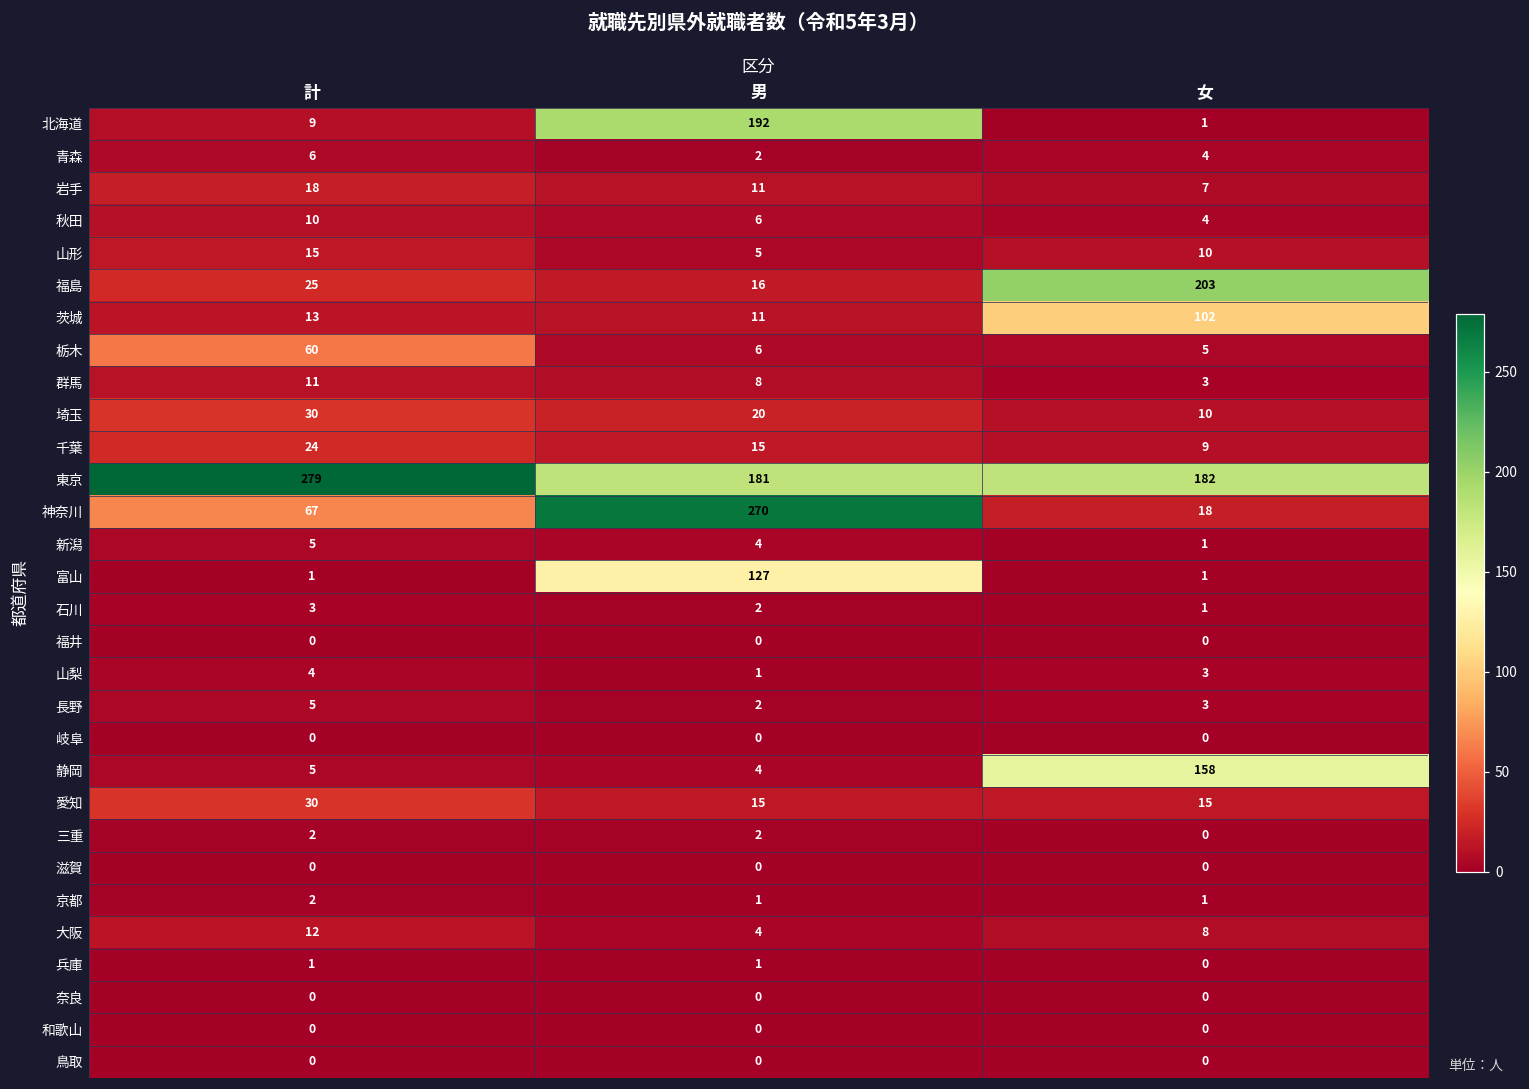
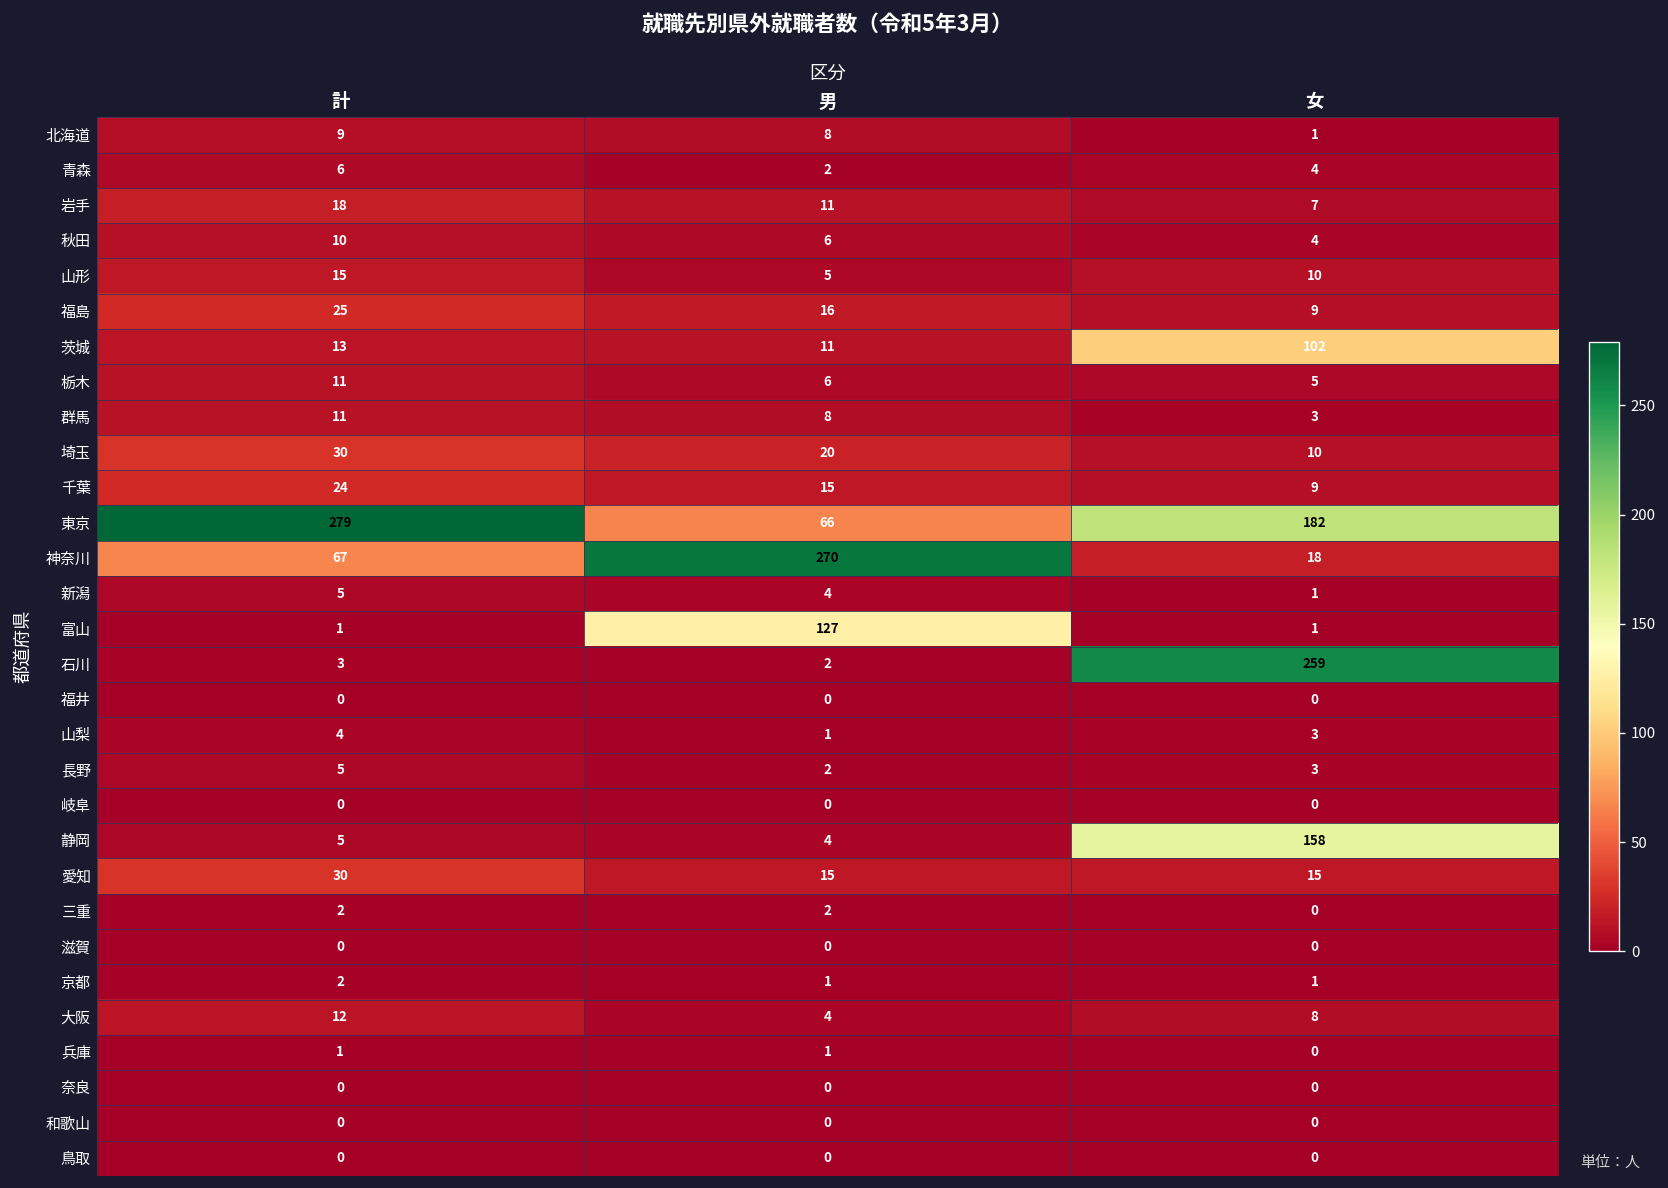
北海道, 男: 192 -> 8
福島, 女: 203 -> 9
栃木, 計: 60 -> 11
東京, 男: 181 -> 66
石川, 女: 1 -> 259
